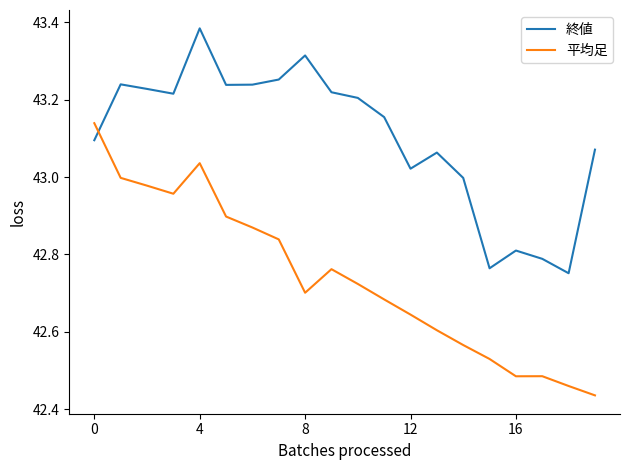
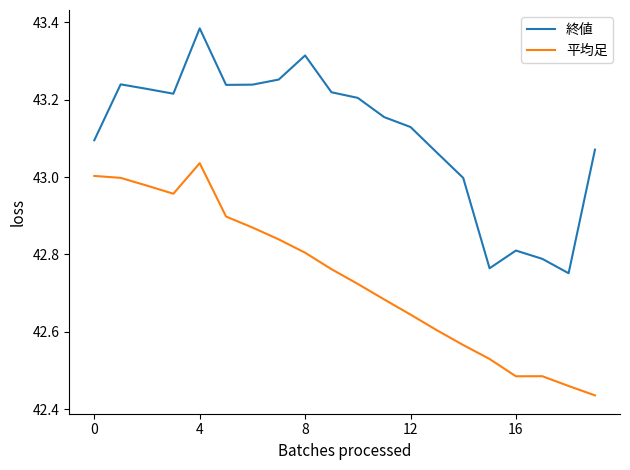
平均足, 0: 43.14 -> 43.00
平均足, 8: 42.70 -> 42.80
終値, 12: 43.02 -> 43.13
